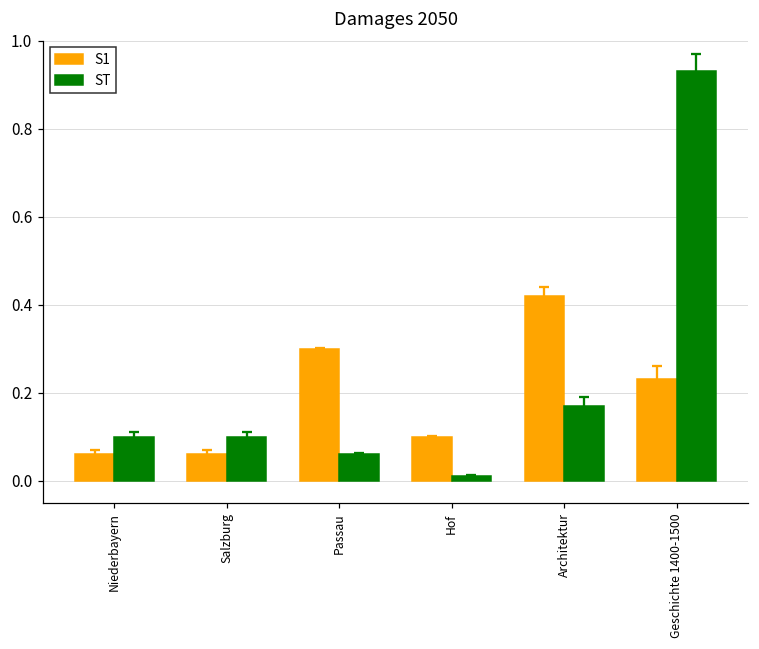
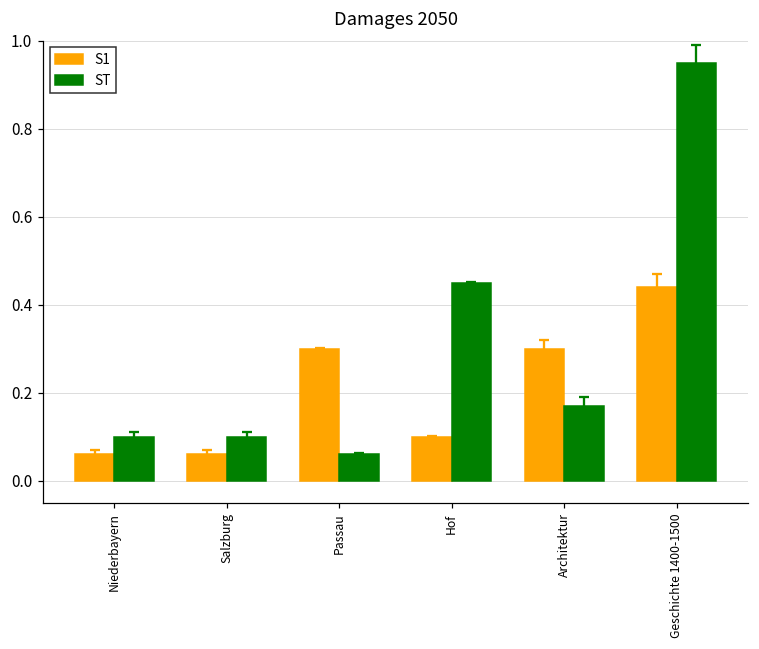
ST, Hof: 0.01 -> 0.45
S1, Architektur: 0.42 -> 0.30
S1, Geschichte 1400-1500: 0.23 -> 0.44
ST, Geschichte 1400-1500: 0.93 -> 0.95
